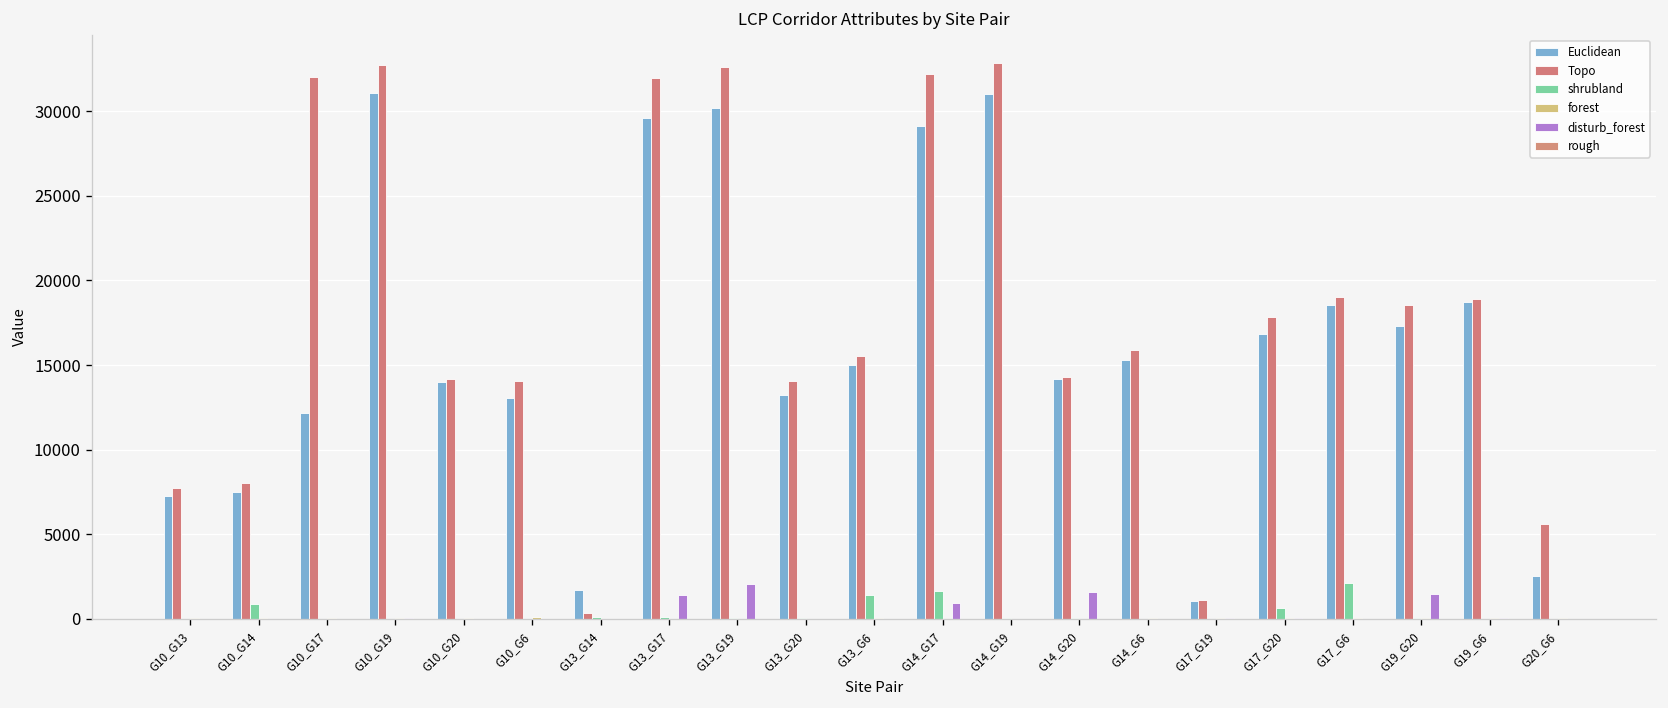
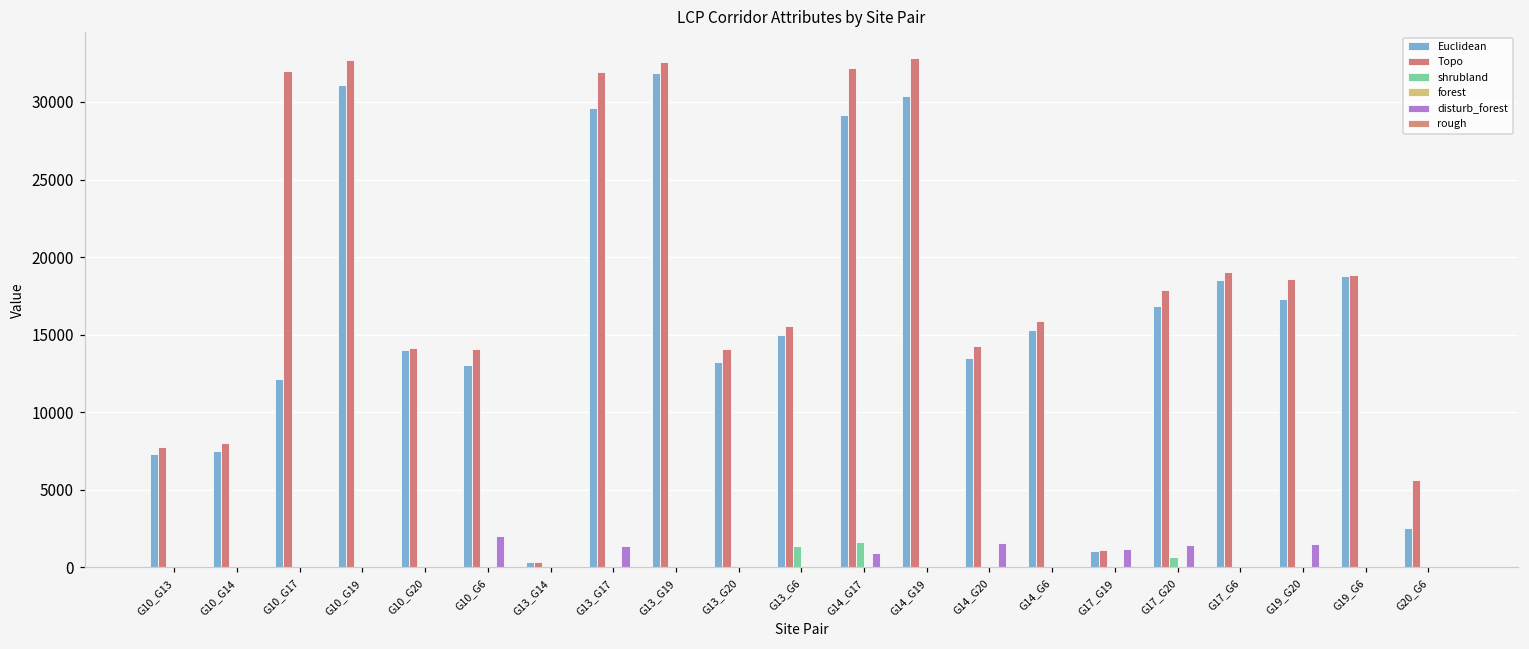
shrubland, G10_G14: 900 -> 0
disturb_forest, G10_G6: 0 -> 2000
Euclidean, G13_G14: 1700 -> 300
Euclidean, G13_G19: 30200 -> 31900
disturb_forest, G13_G19: 2000 -> 0
Euclidean, G14_G19: 31000 -> 30400
Euclidean, G14_G20: 14200 -> 13500
disturb_forest, G17_G19: 0 -> 1200
disturb_forest, G17_G20: 0 -> 1400
shrubland, G17_G6: 2100 -> 0
